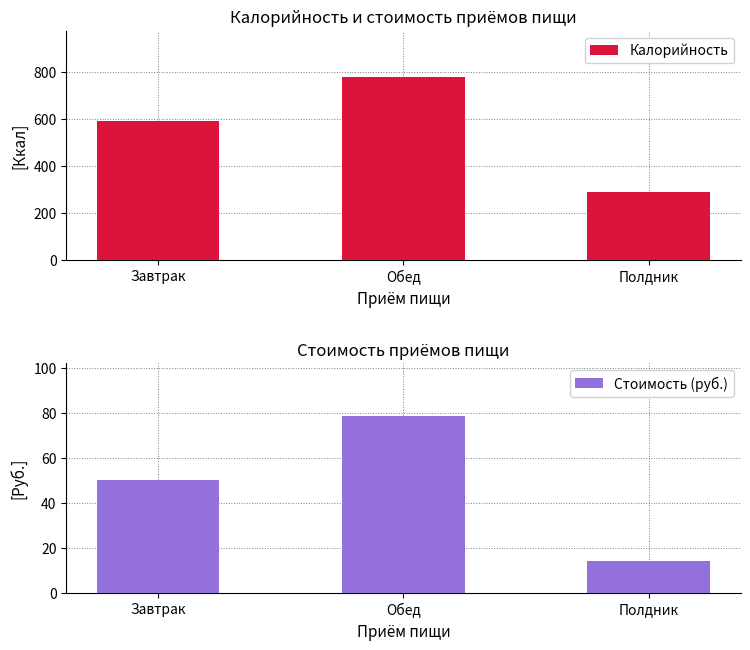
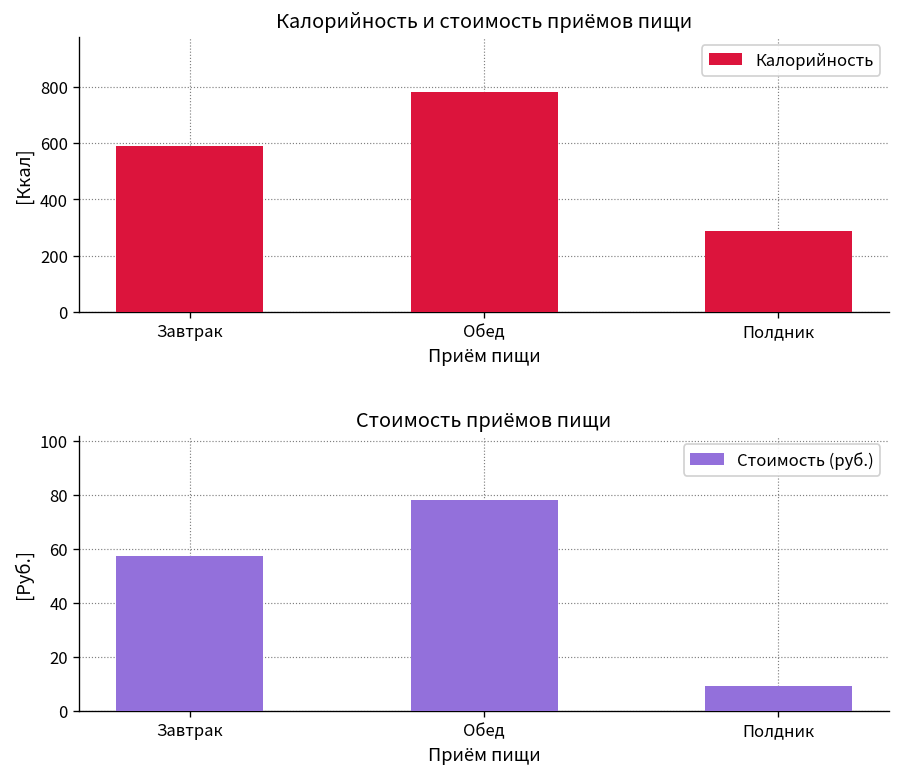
Стоимость приёмов пищи, Завтрак: 50 -> 57
Стоимость приёмов пищи, Полдник: 14 -> 9
